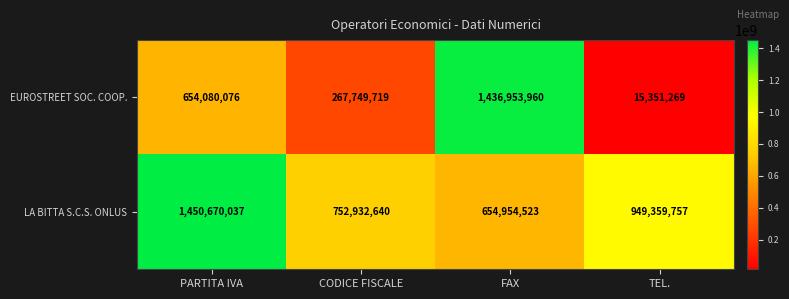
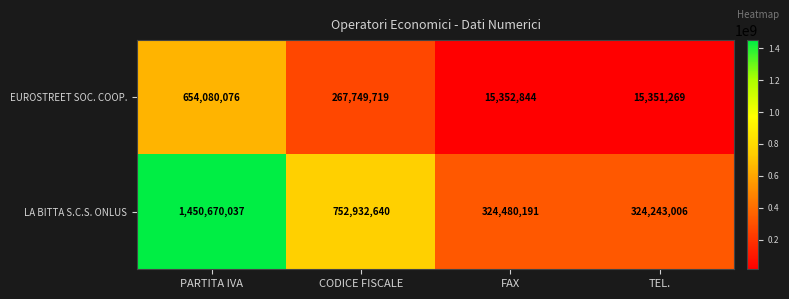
EUROSTREET SOC. COOP., FAX: 1,436,953,960 -> 15,352,844
LA BITTA S.C.S. ONLUS, FAX: 654,954,523 -> 324,480,191
LA BITTA S.C.S. ONLUS, TEL.: 949,359,757 -> 324,243,006
